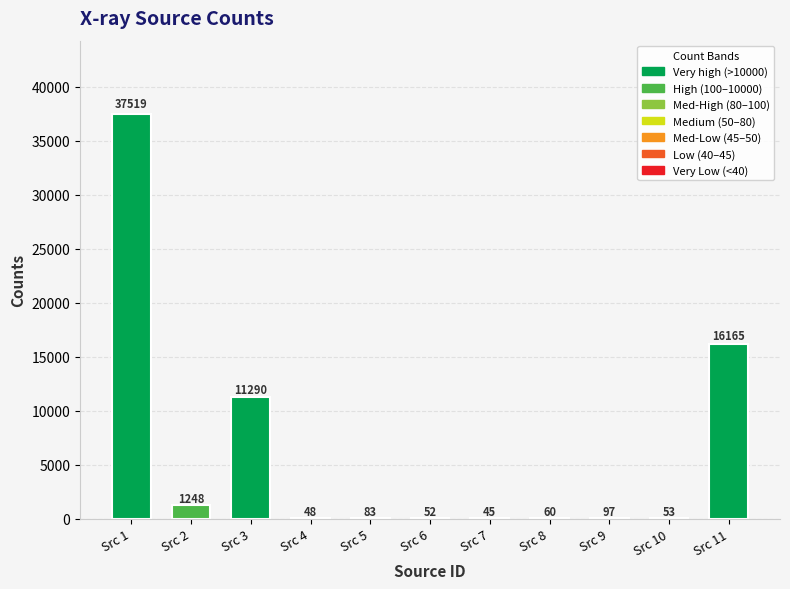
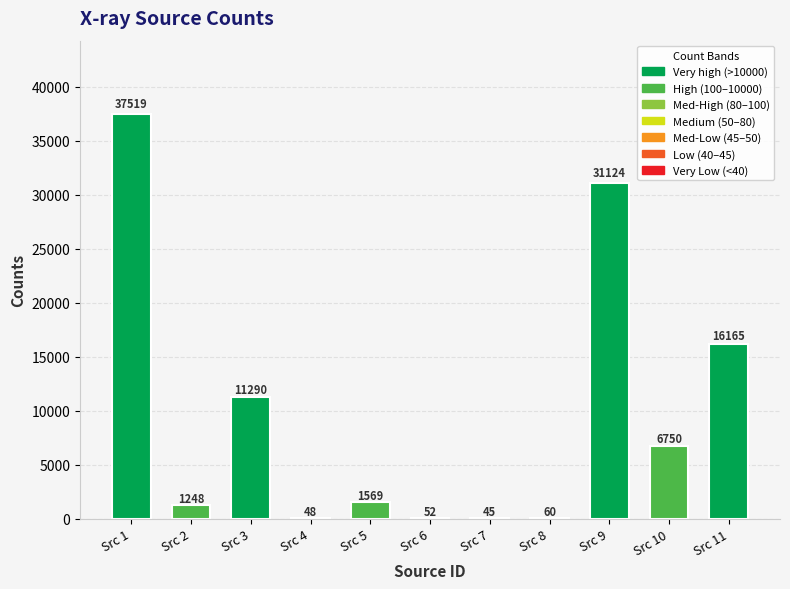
Src 5: 83 -> 1569
Src 9: 97 -> 31124
Src 10: 53 -> 6750
